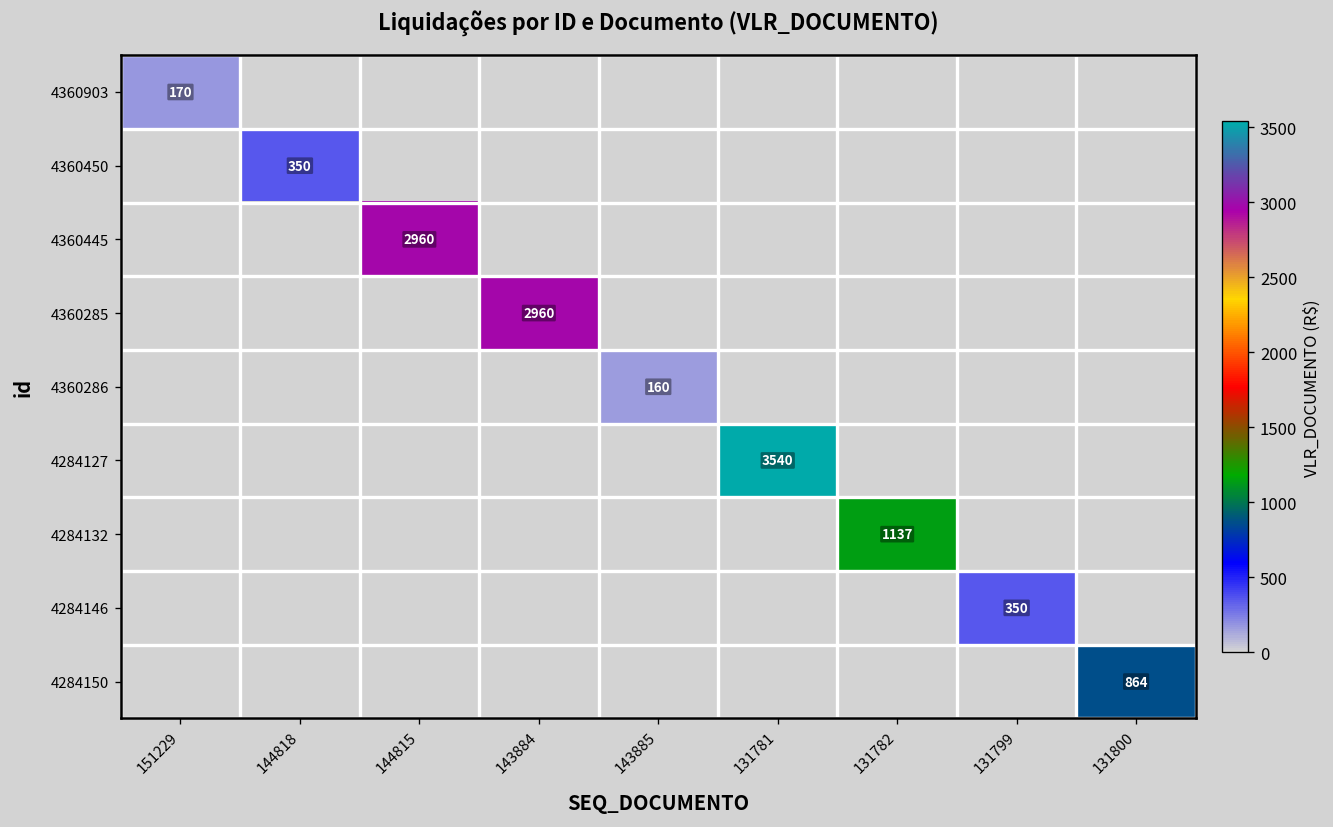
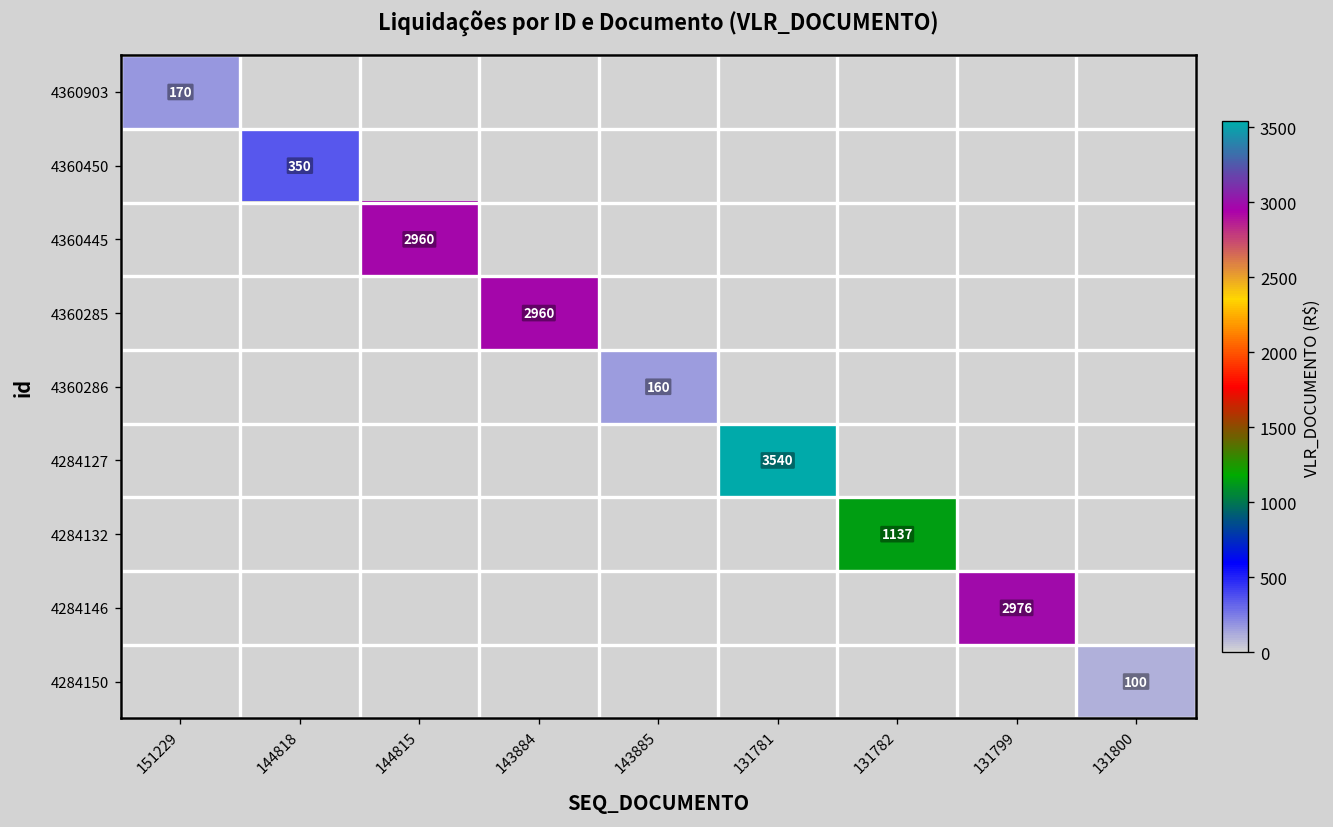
4284146, 131799: 350 -> 2976
4284150, 131800: 864 -> 100
